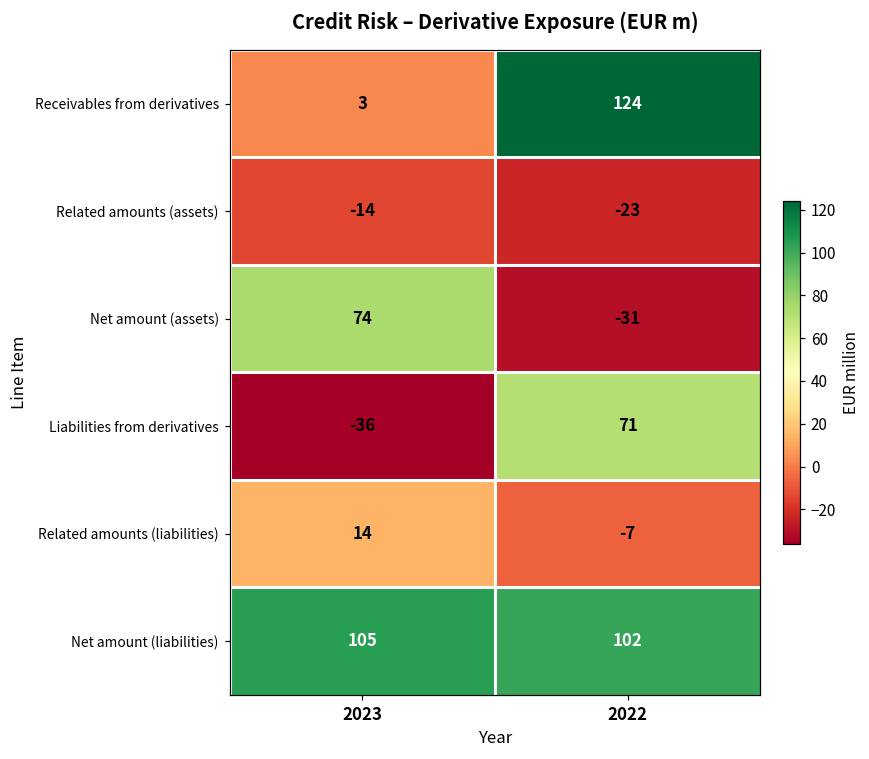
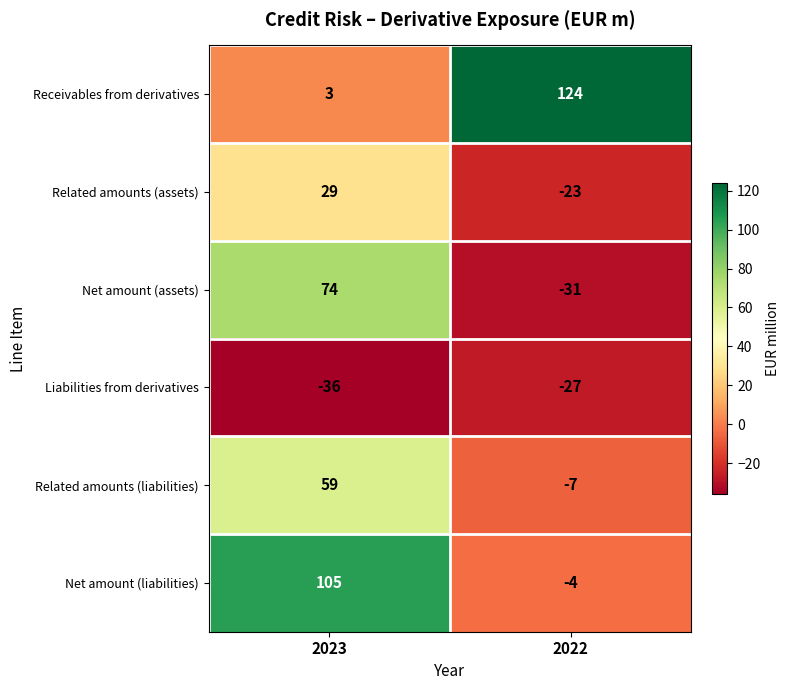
Related amounts (assets), 2023: -14 -> 29
Liabilities from derivatives, 2022: 71 -> -27
Related amounts (liabilities), 2023: 14 -> 59
Net amount (liabilities), 2022: 102 -> -4
